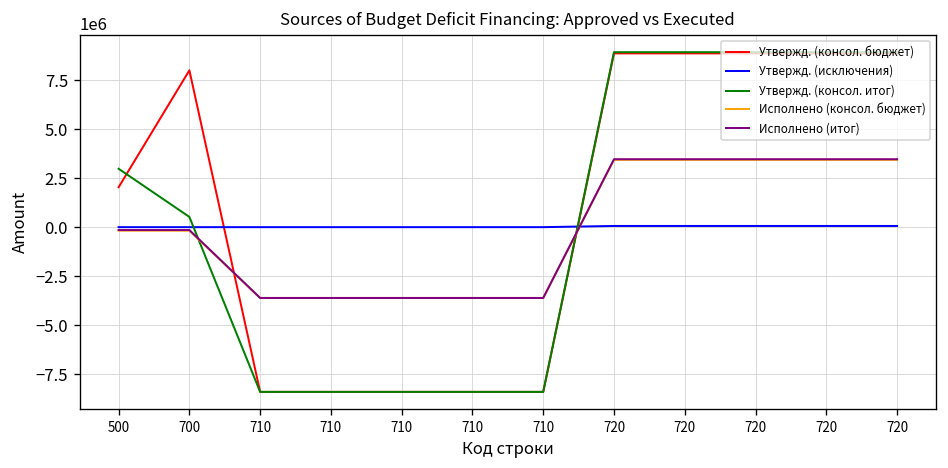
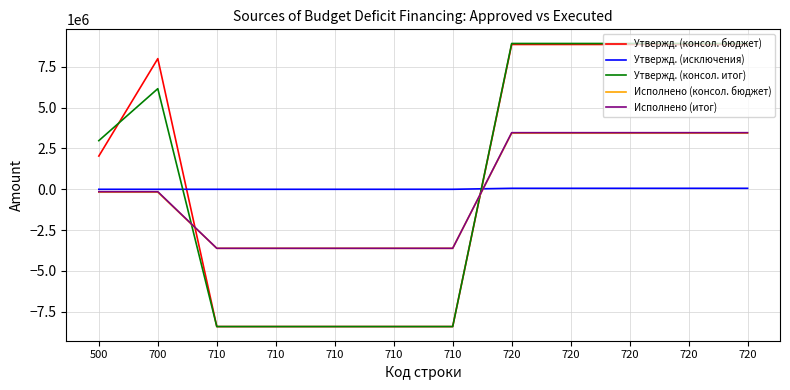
Утвержд. (консол. итог), 700: 500000 -> 6200000
